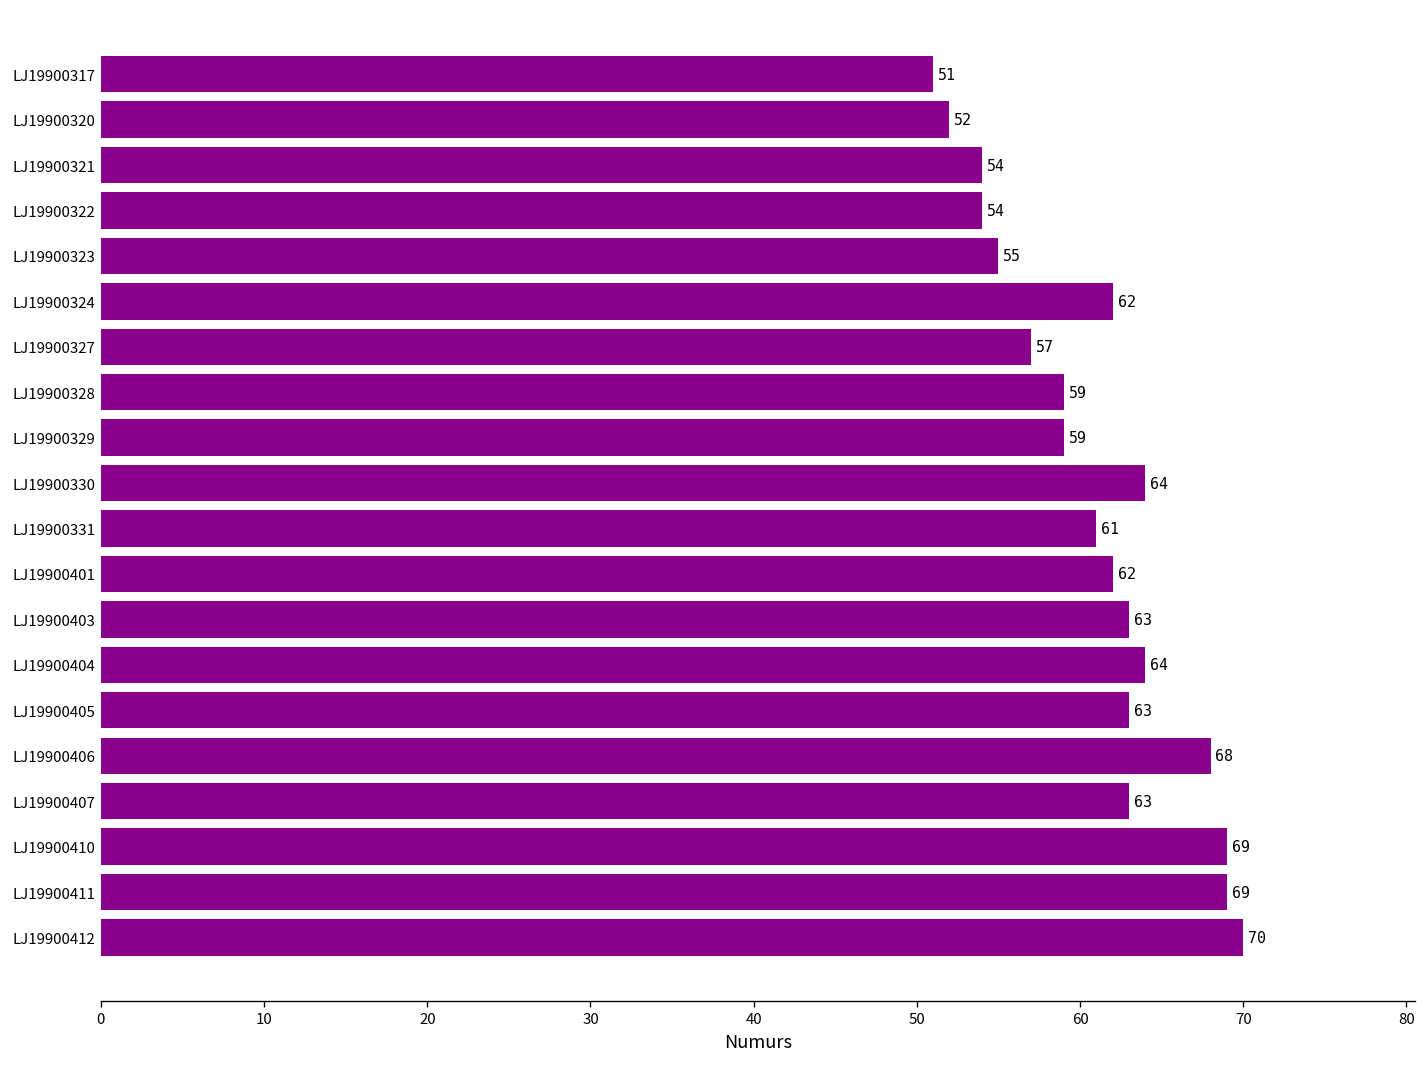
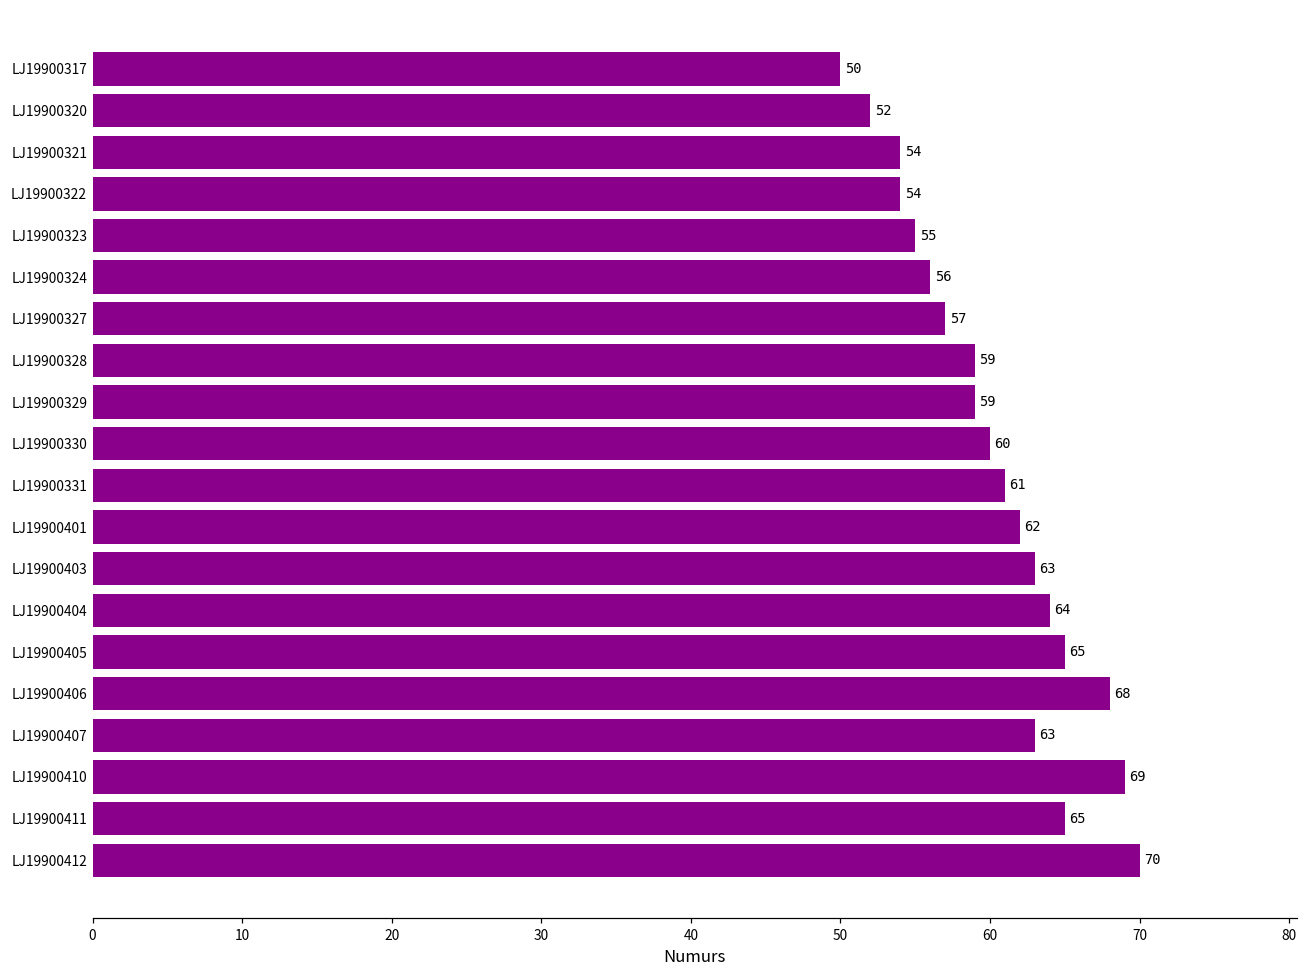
LJ19900317: 51 -> 50
LJ19900324: 62 -> 56
LJ19900330: 64 -> 60
LJ19900405: 63 -> 65
LJ19900411: 69 -> 65
